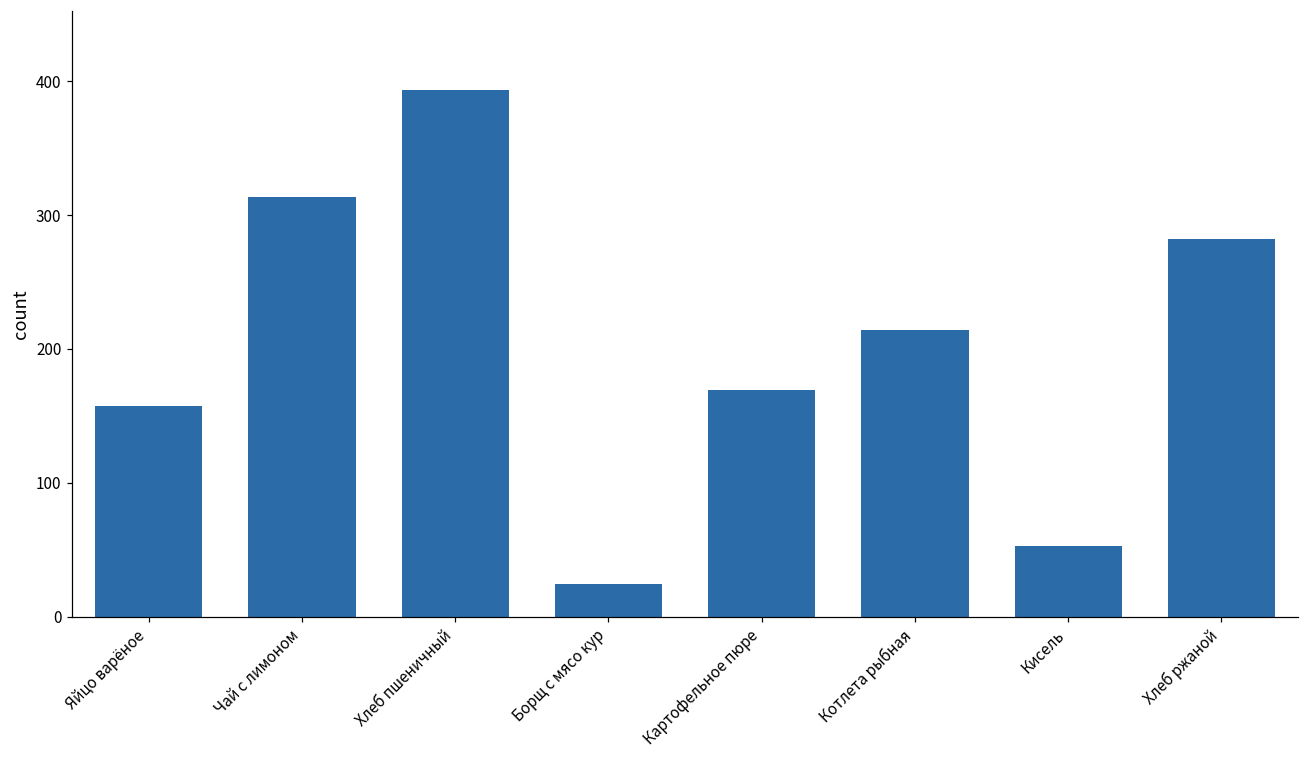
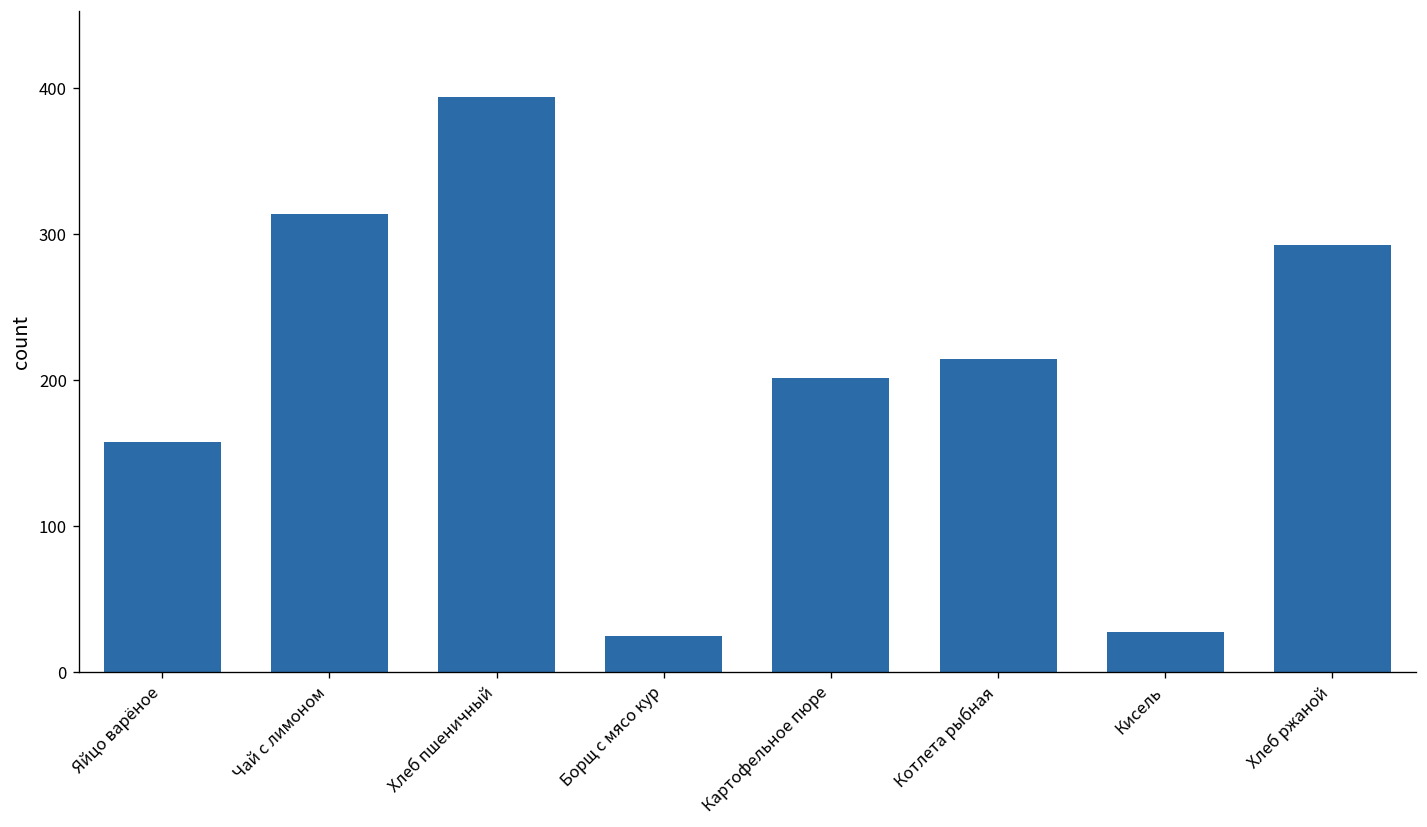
Картофельное пюре: 170 -> 201
Кисель: 53 -> 27
Хлеб ржаной: 282 -> 292
